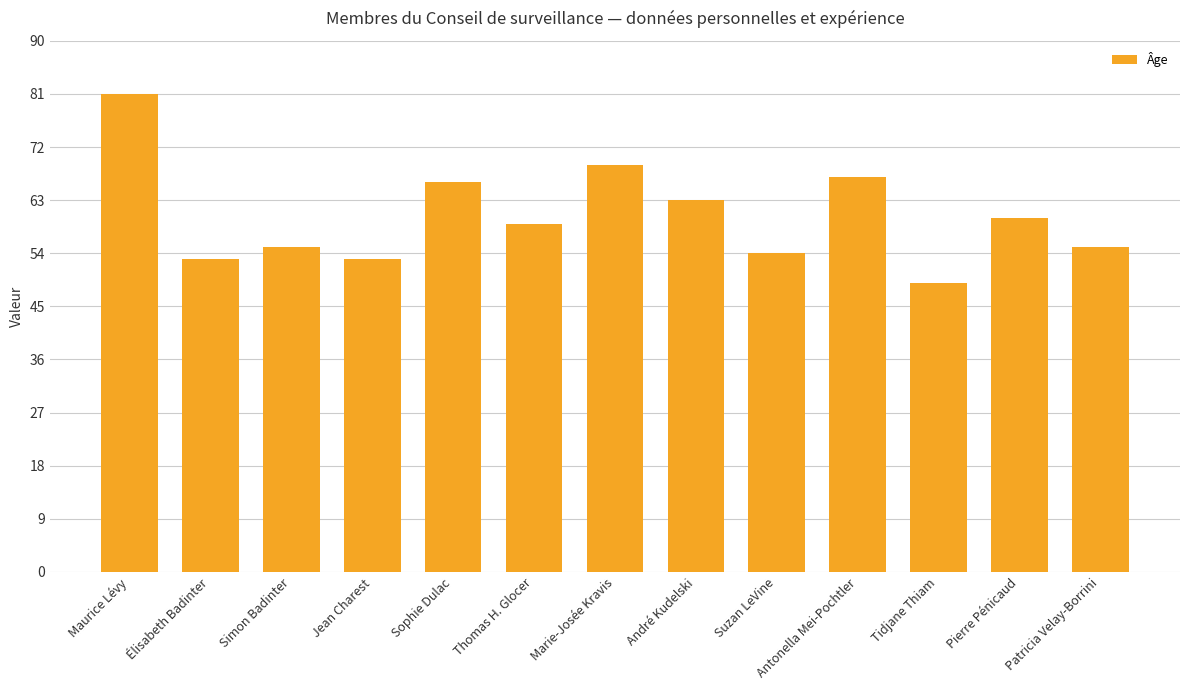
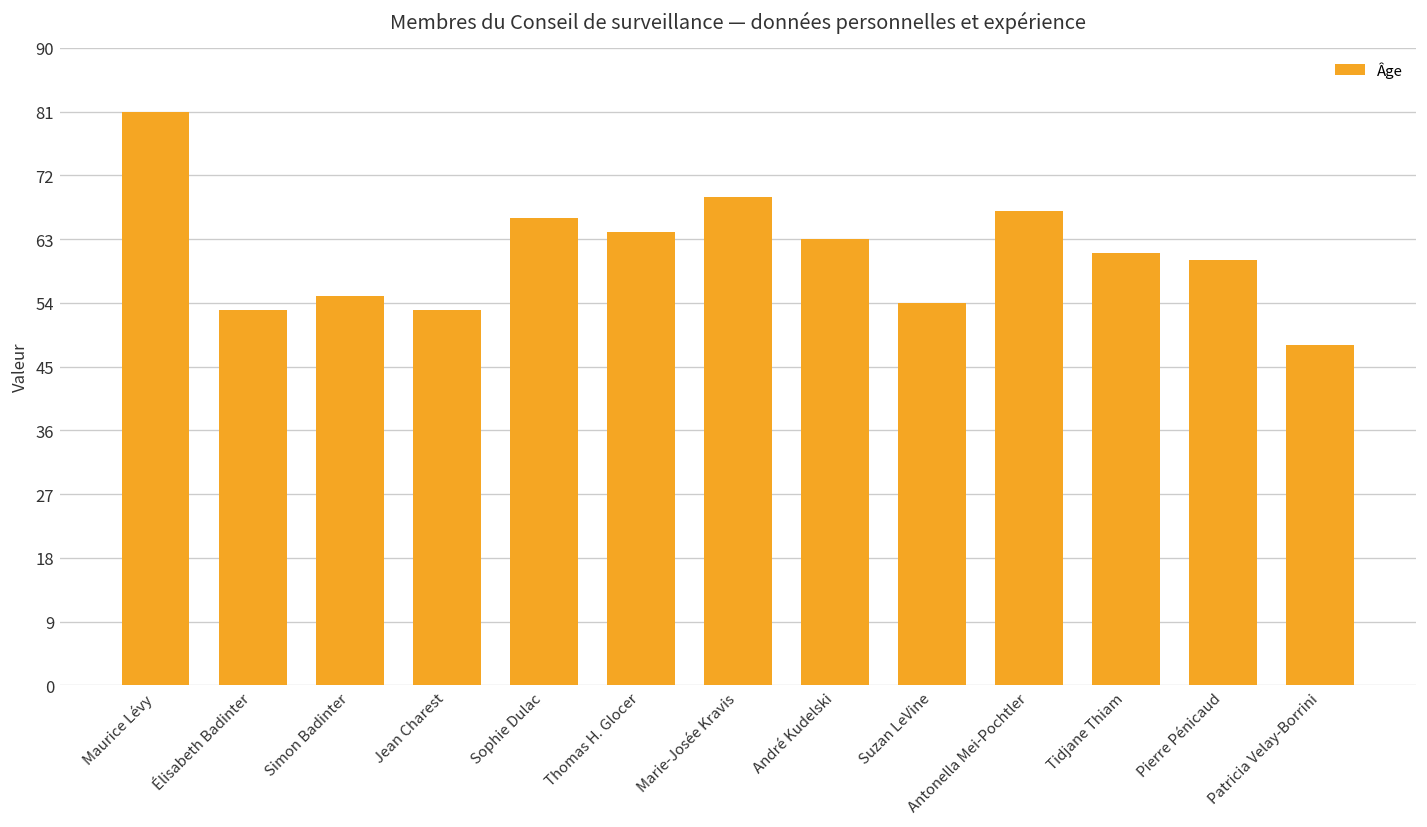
Thomas H. Glocer: 59 -> 64
Tidjane Thiam: 49 -> 61
Patricia Velay-Borrini: 55 -> 48
